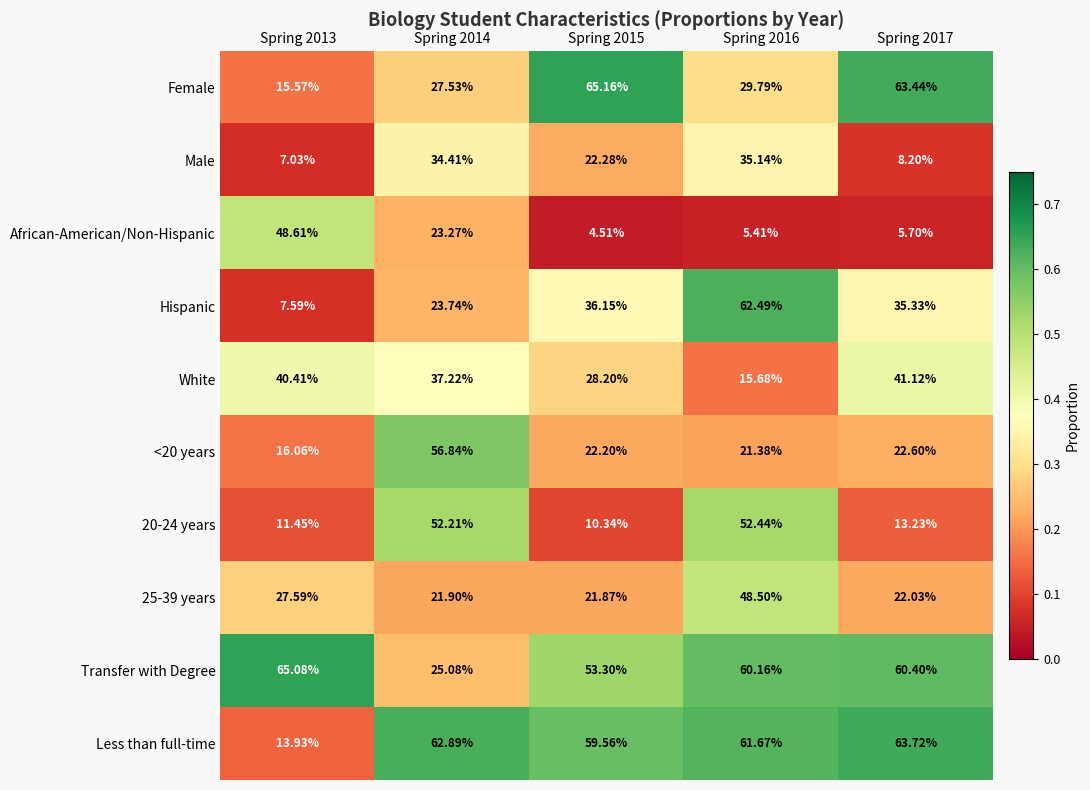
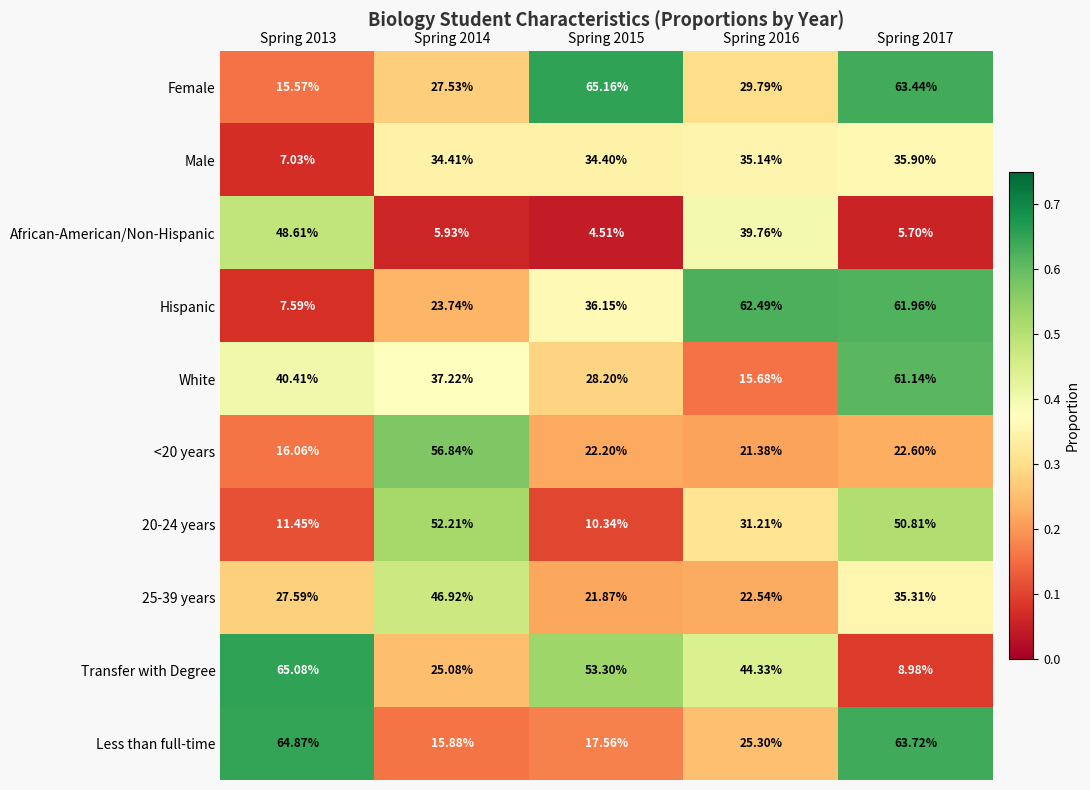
Male, Spring 2015: 22.28% -> 34.40%
Male, Spring 2017: 8.20% -> 35.90%
African-American/Non-Hispanic, Spring 2014: 23.27% -> 5.93%
African-American/Non-Hispanic, Spring 2016: 5.41% -> 39.76%
Hispanic, Spring 2017: 35.33% -> 61.96%
White, Spring 2017: 41.12% -> 61.14%
20-24 years, Spring 2016: 52.44% -> 31.21%
20-24 years, Spring 2017: 13.23% -> 50.81%
25-39 years, Spring 2014: 21.90% -> 46.92%
25-39 years, Spring 2016: 48.50% -> 22.54%
25-39 years, Spring 2017: 22.03% -> 35.31%
Transfer with Degree, Spring 2016: 60.16% -> 44.33%
Transfer with Degree, Spring 2017: 60.40% -> 8.98%
Less than full-time, Spring 2013: 13.93% -> 64.87%
Less than full-time, Spring 2014: 62.89% -> 15.88%
Less than full-time, Spring 2015: 59.56% -> 17.56%
Less than full-time, Spring 2016: 61.67% -> 25.30%
